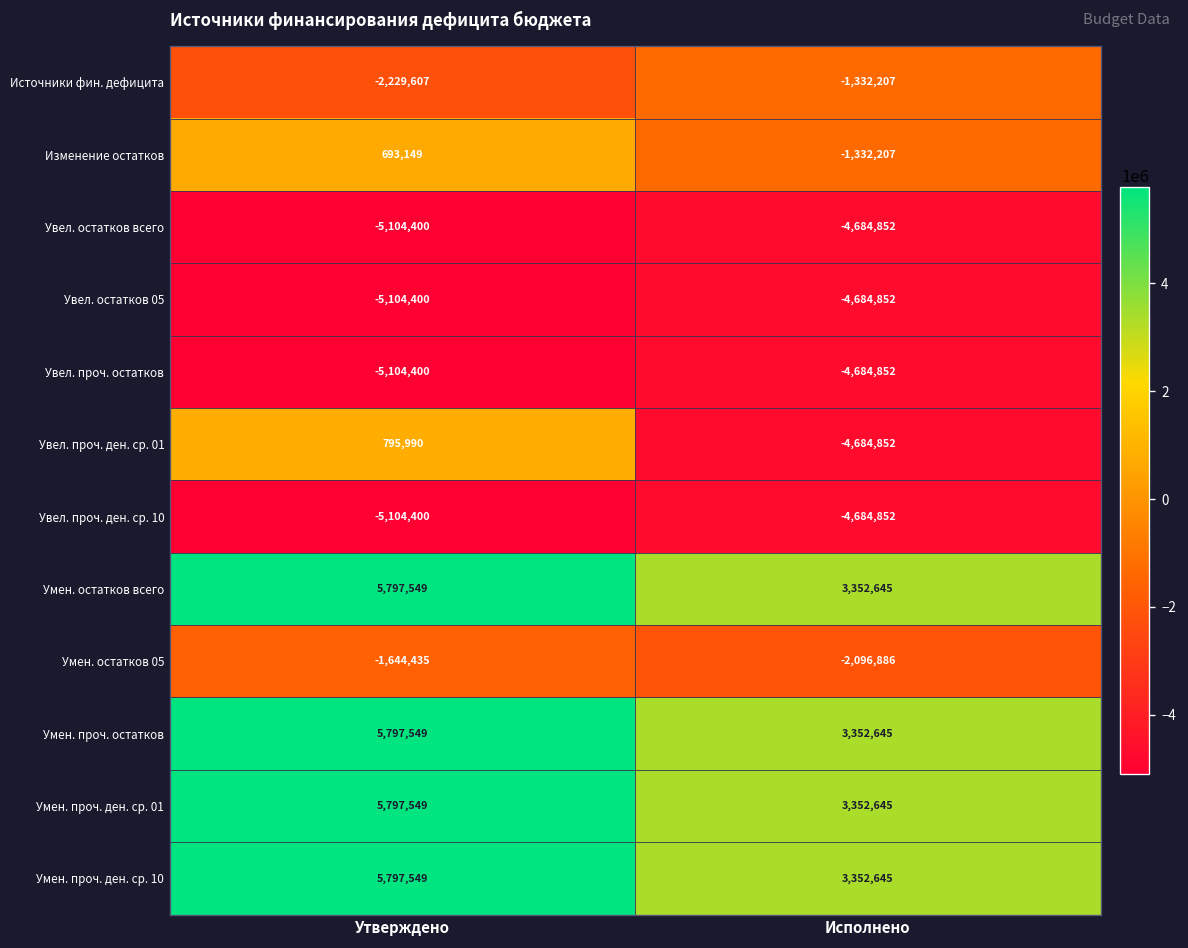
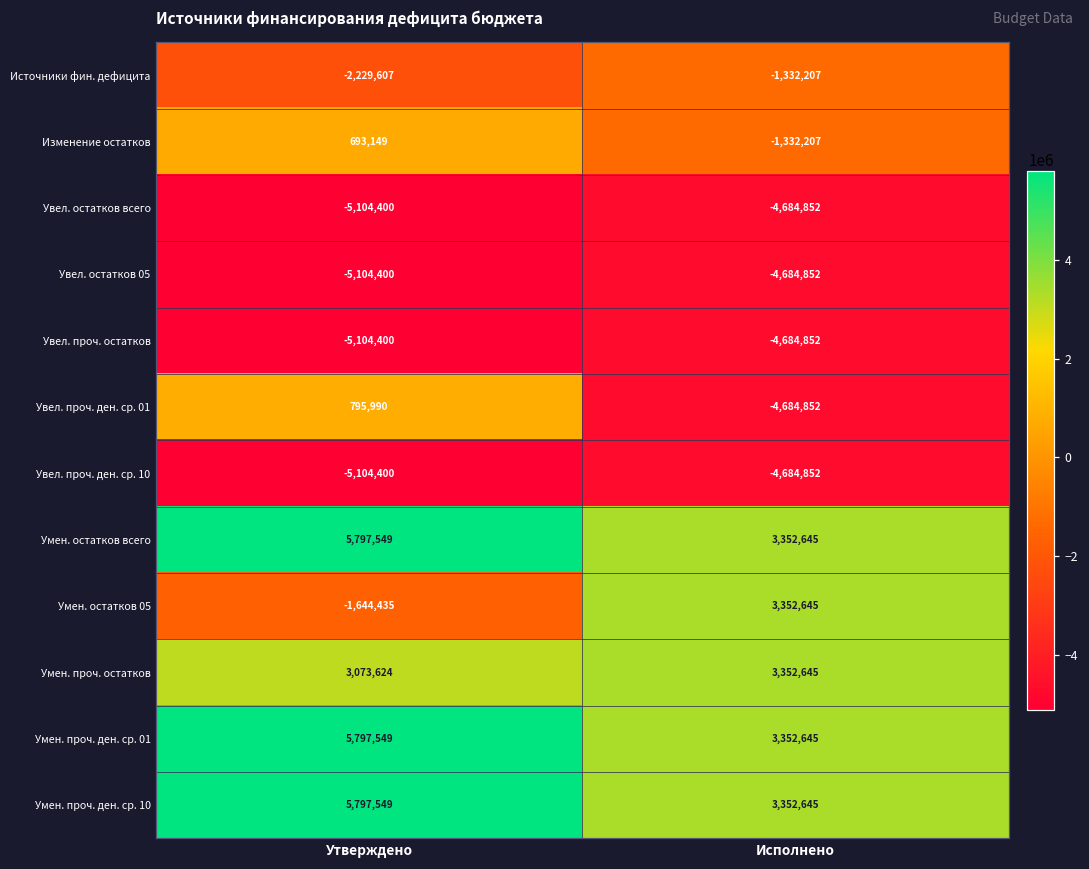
Умен. остатков 05, Исполнено: -2,096,886 -> 3,352,645
Умен. проч. остатков, Утверждено: 5,797,549 -> 3,073,624
